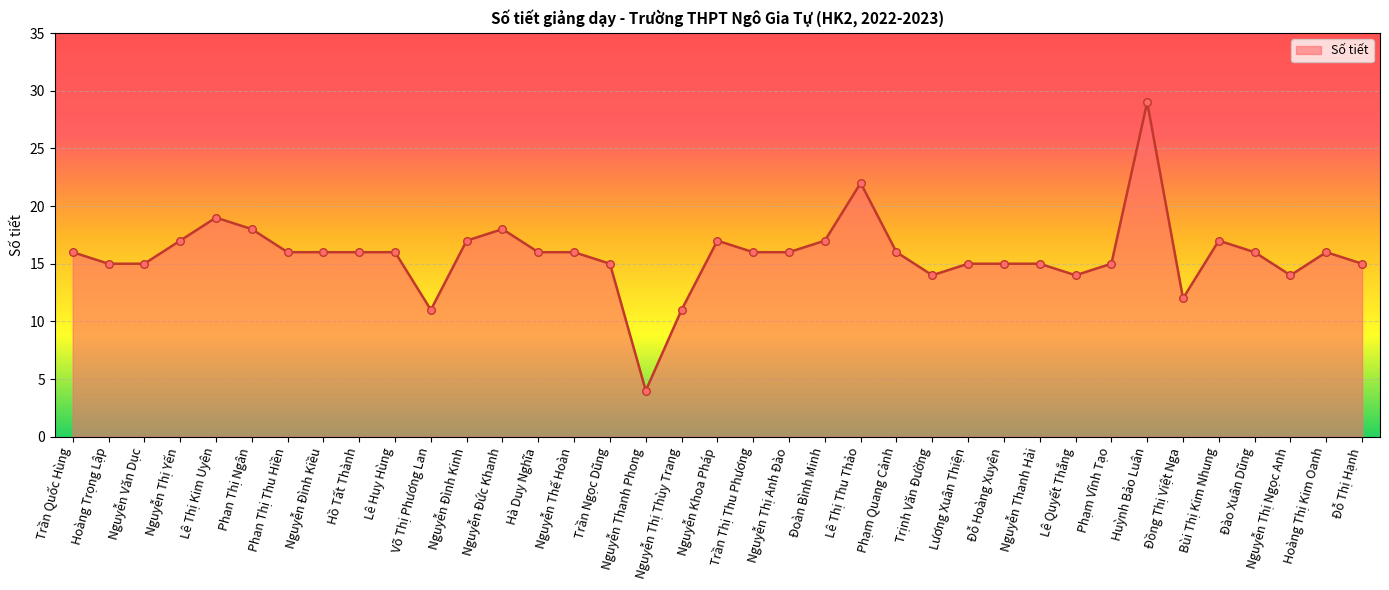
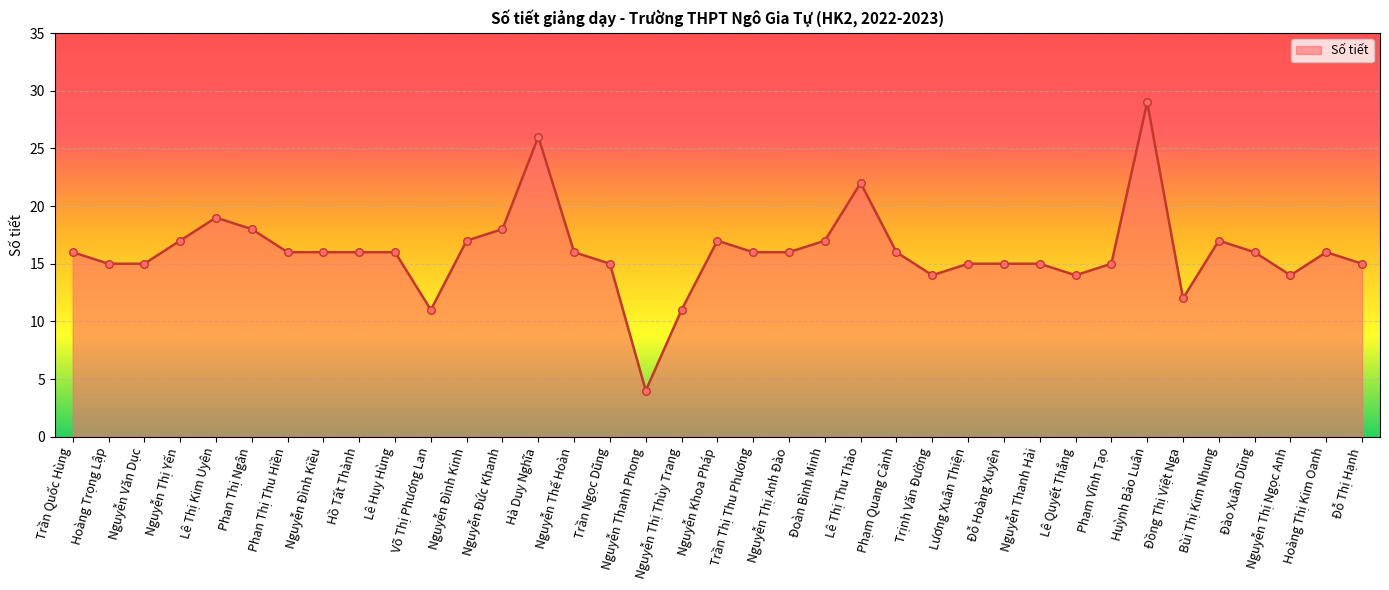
Hà Duy Nghĩa: 16 -> 26
